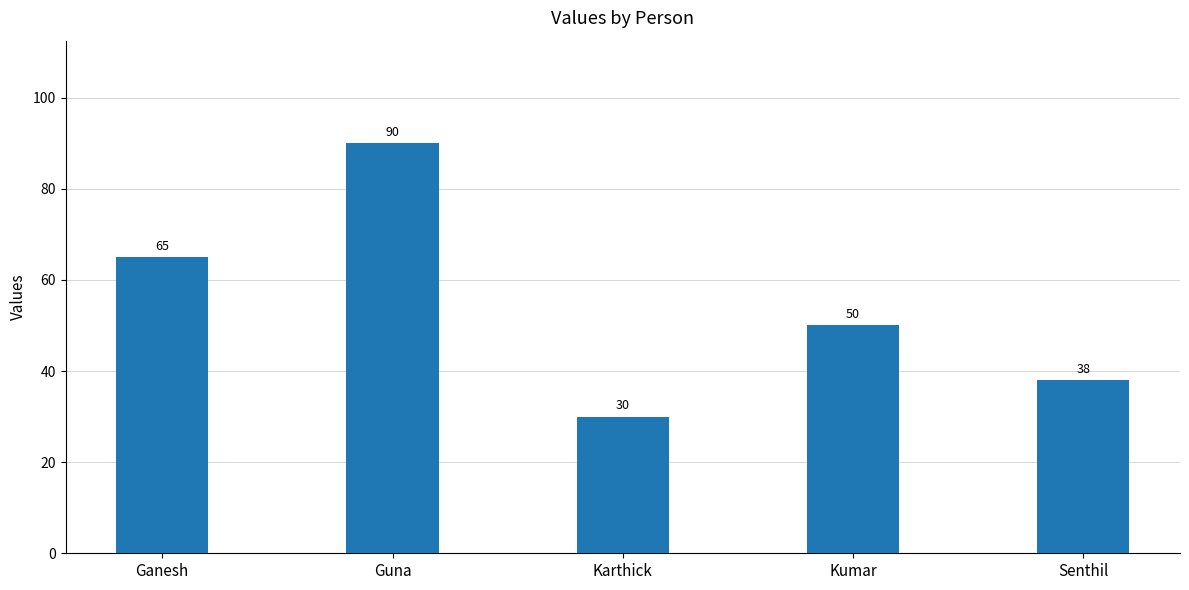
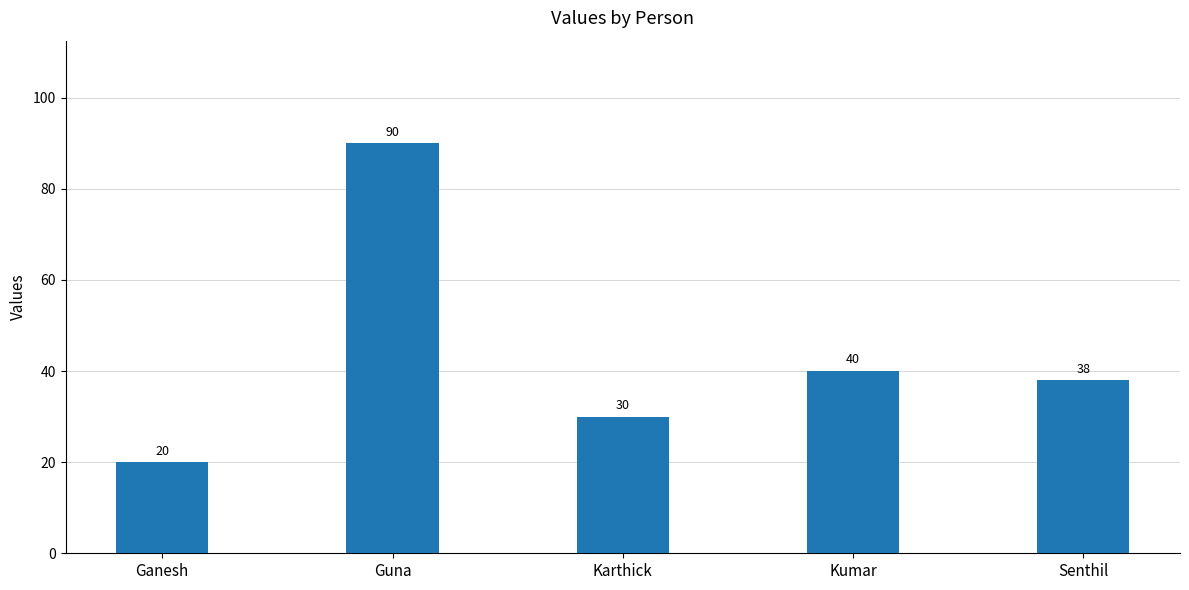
Ganesh: 65 -> 20
Kumar: 50 -> 40
